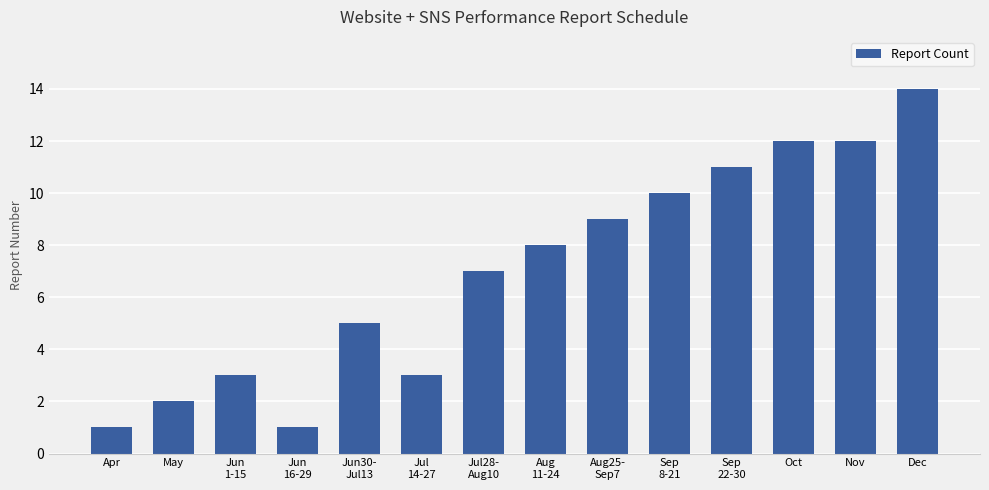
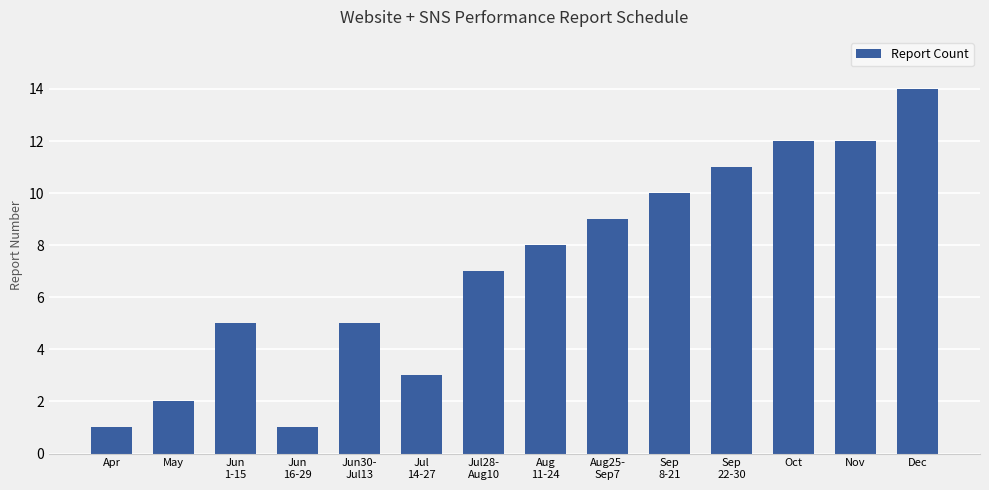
Jun 1-15: 3 -> 5
